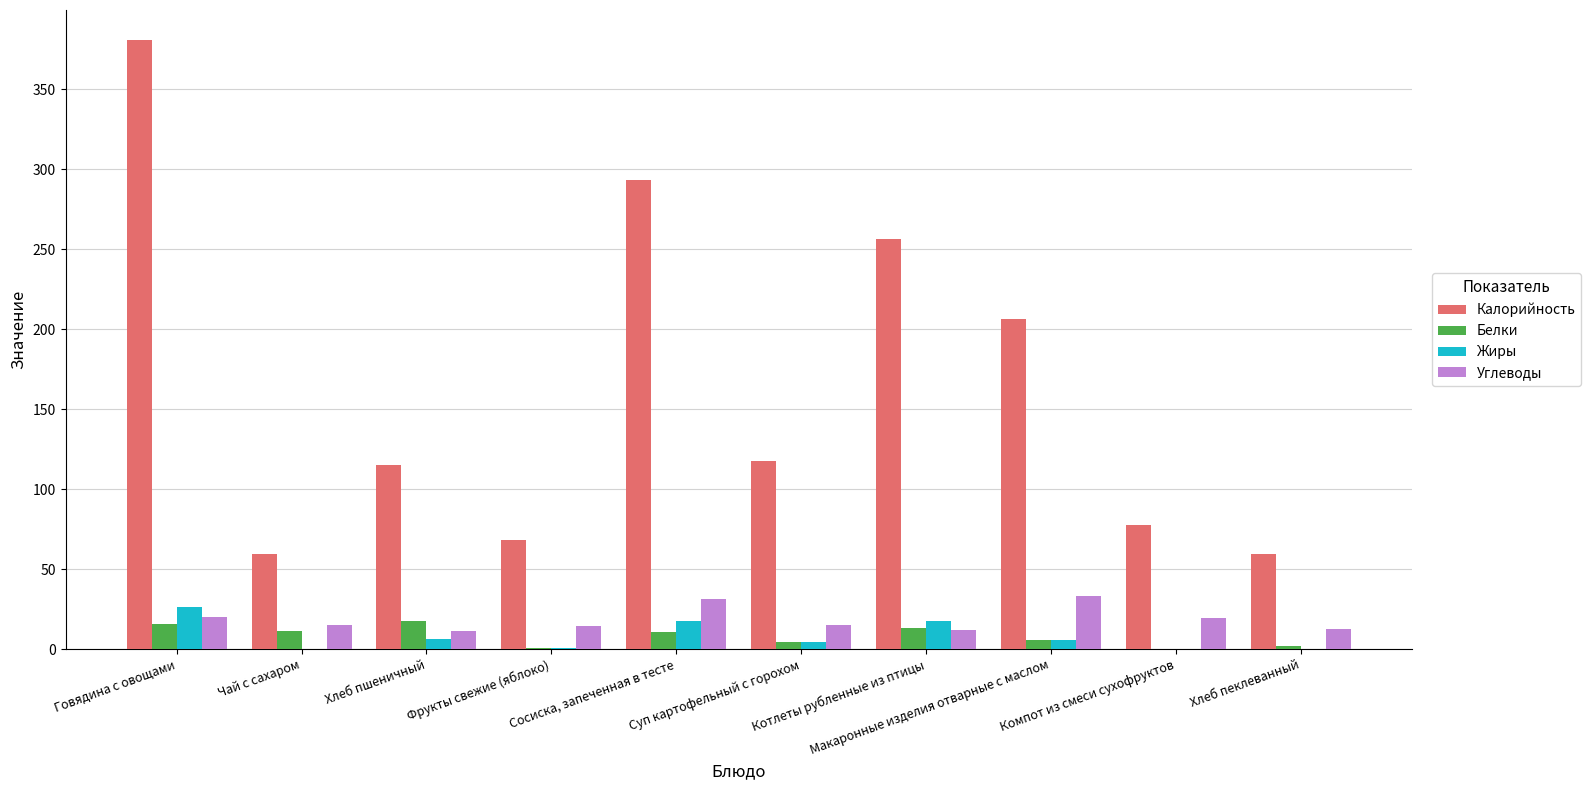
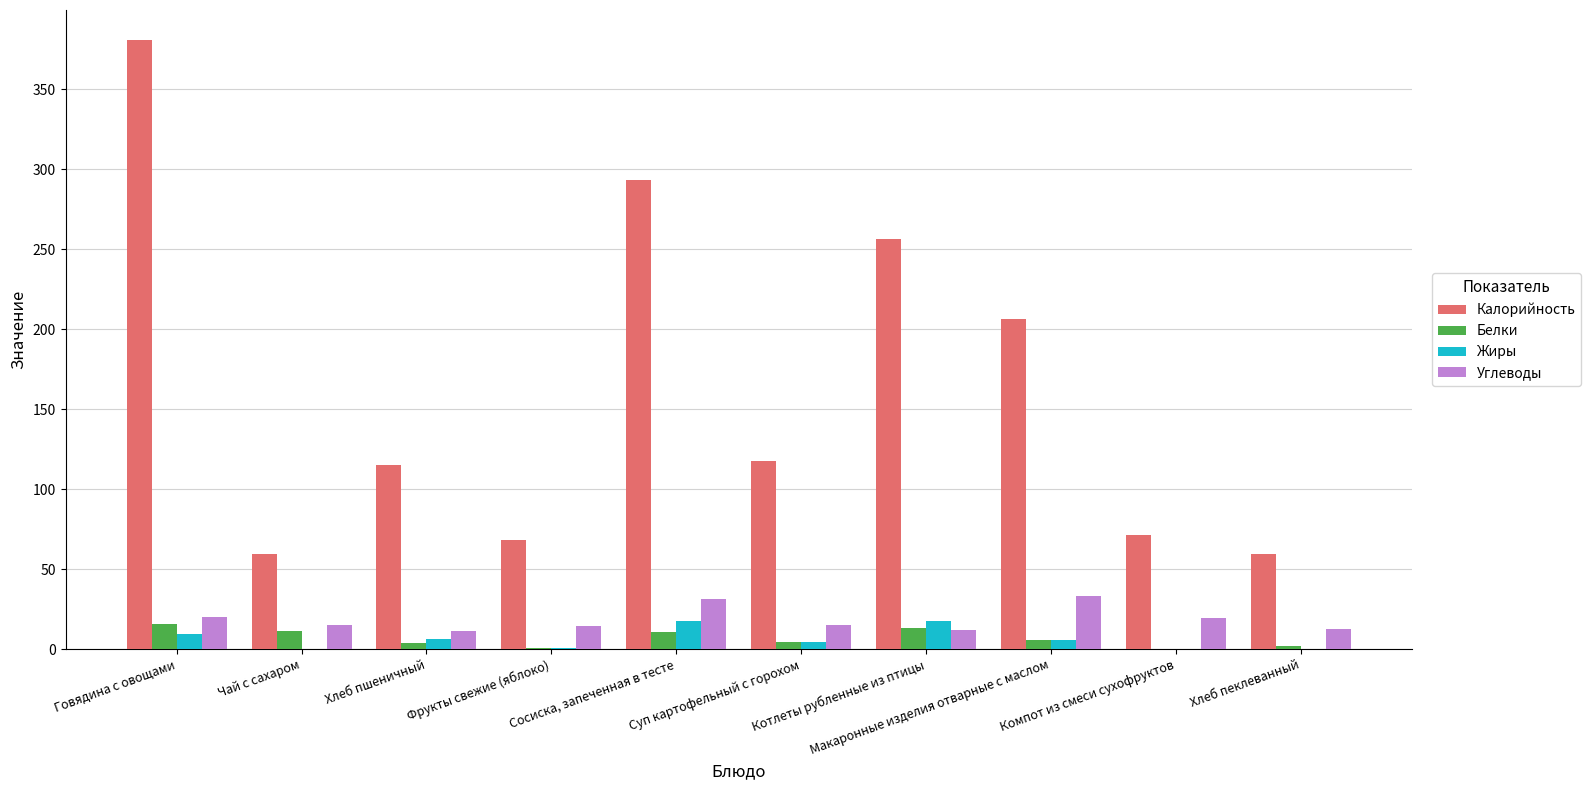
Жиры, Говядина с овощами: 26 -> 10
Белки, Хлеб пшеничный: 18 -> 4
Калорийность, Компот из смеси сухофруктов: 77 -> 71
